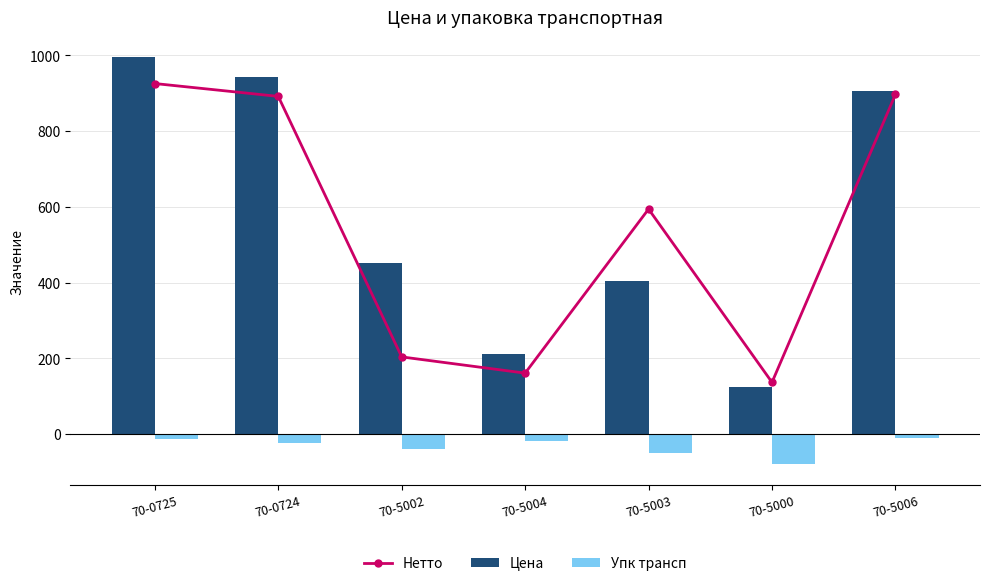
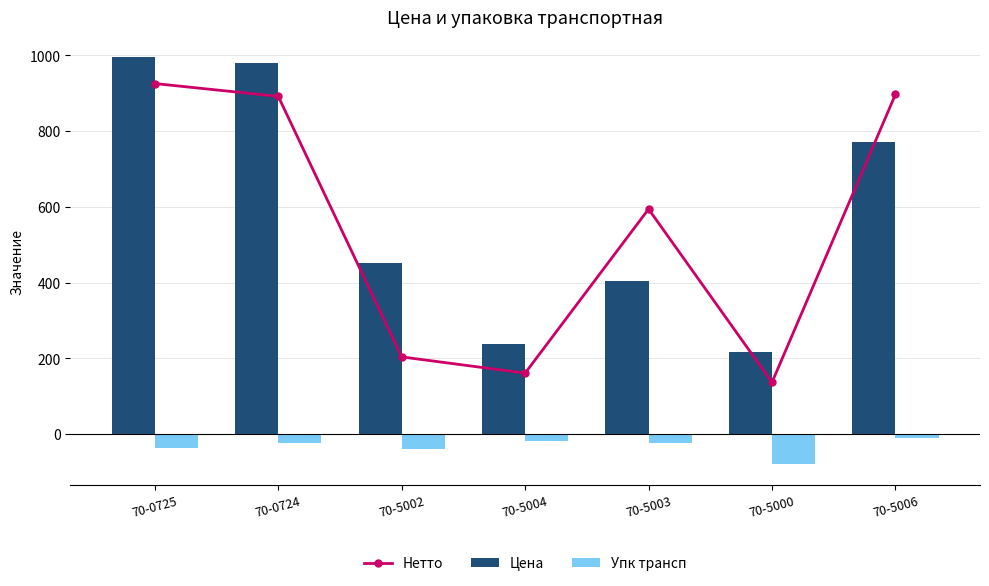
Упк трансп, 70-0725: -10 -> -40
Цена, 70-0724: 940 -> 980
Цена, 70-5004: 210 -> 240
Упк трансп, 70-5003: -50 -> -20
Цена, 70-5000: 120 -> 220
Цена, 70-5006: 910 -> 770
